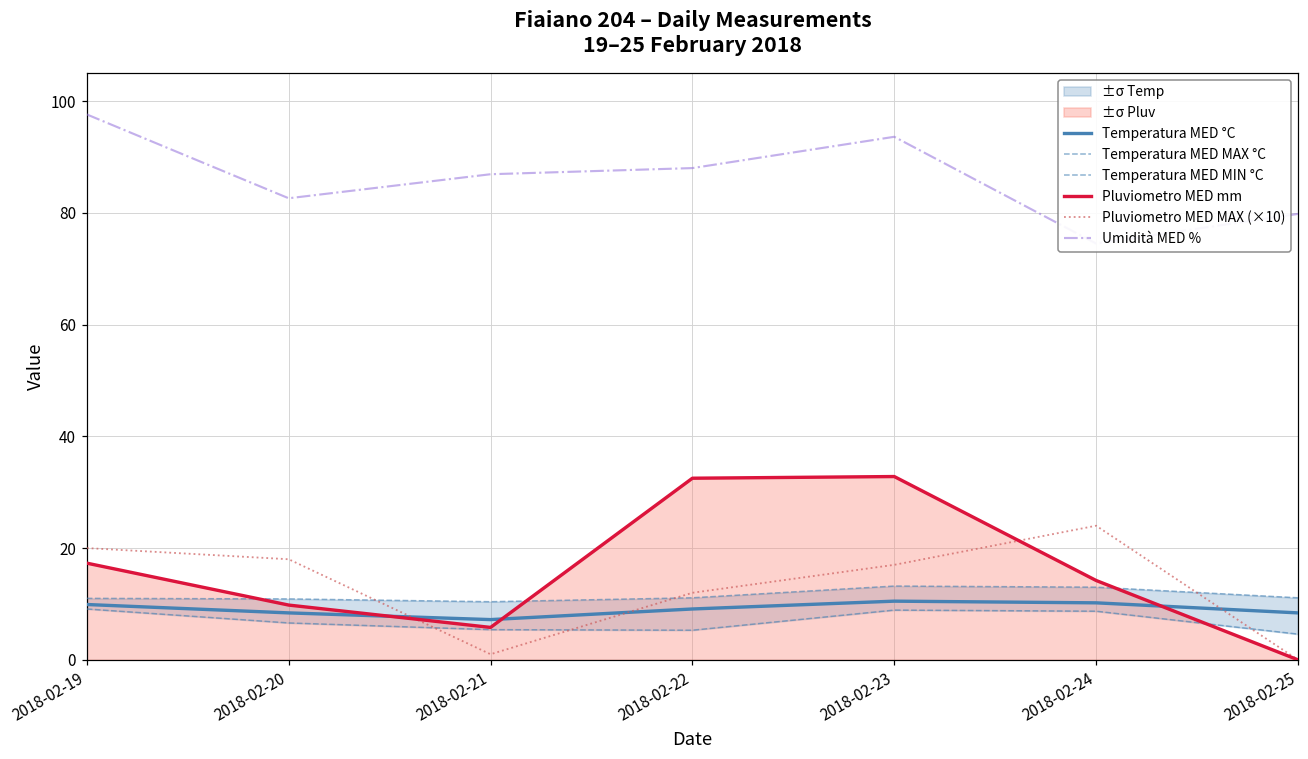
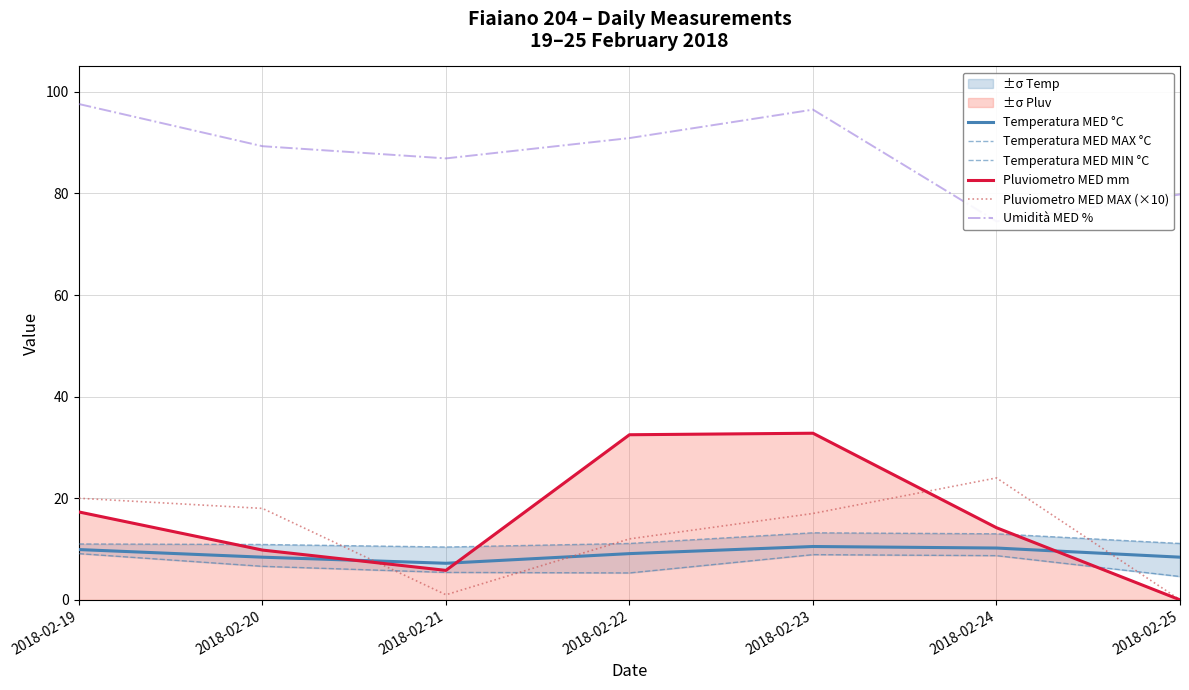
Umidità MED %, 2018-02-20: 83 -> 89
Umidità MED %, 2018-02-22: 88 -> 91
Umidità MED %, 2018-02-23: 94 -> 97
